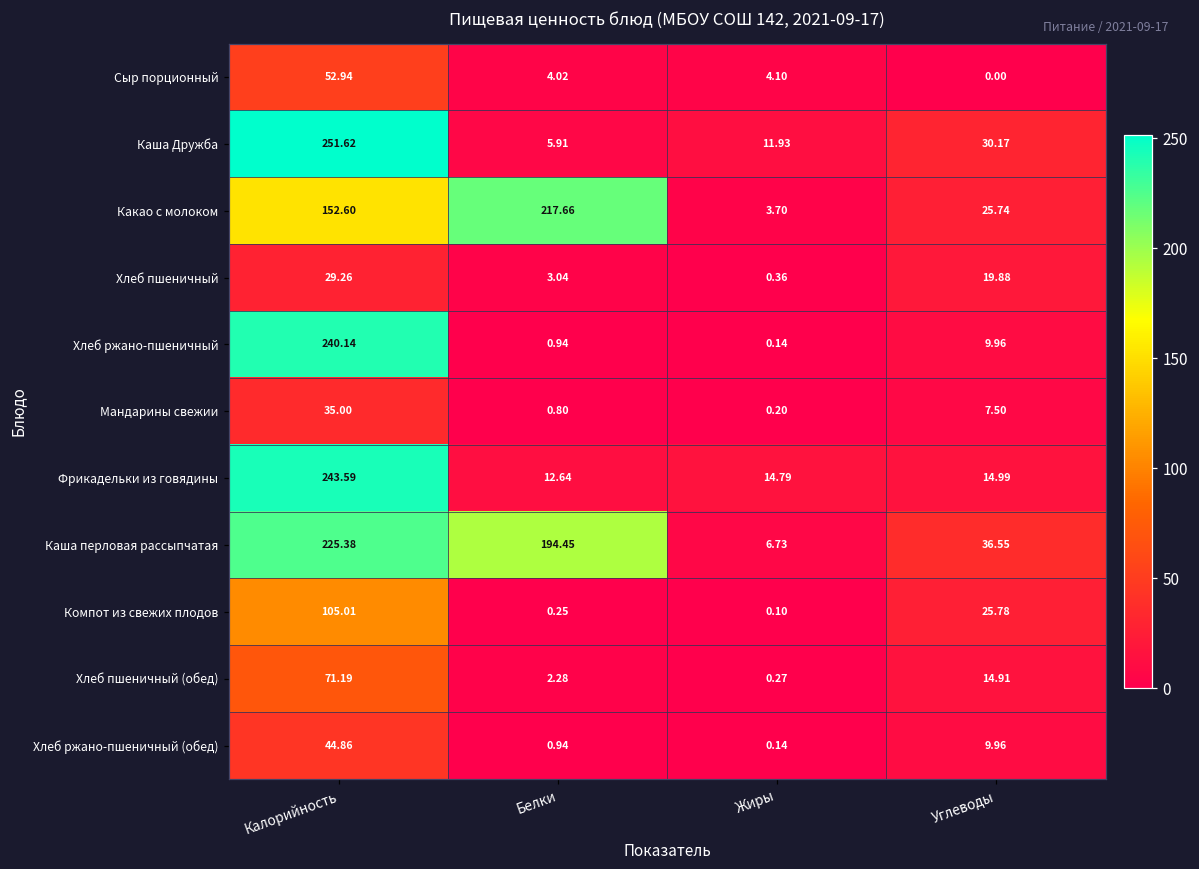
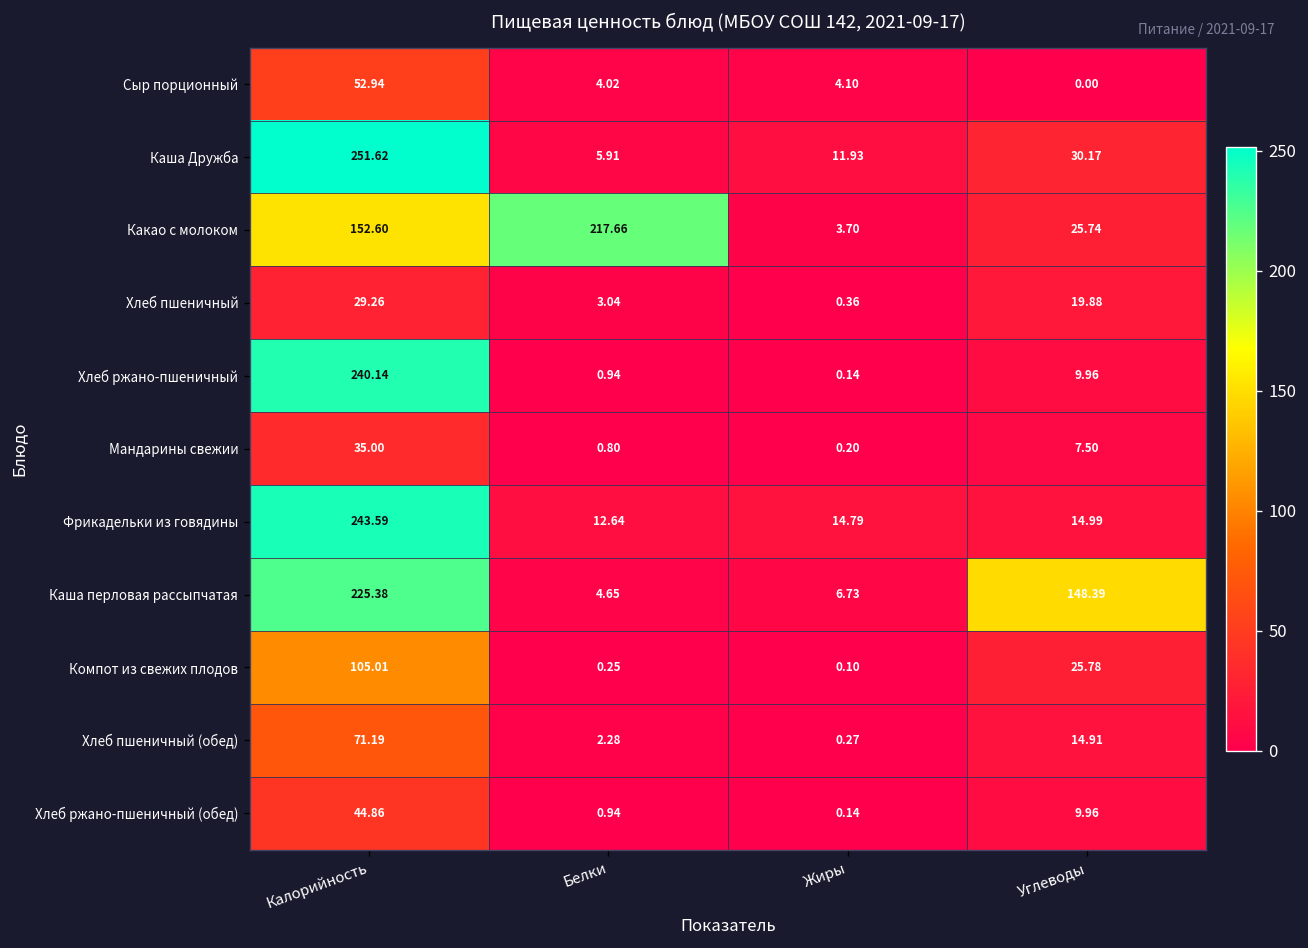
Каша перловая рассыпчатая, Белки: 194.45 -> 4.65
Каша перловая рассыпчатая, Углеводы: 36.55 -> 148.39
